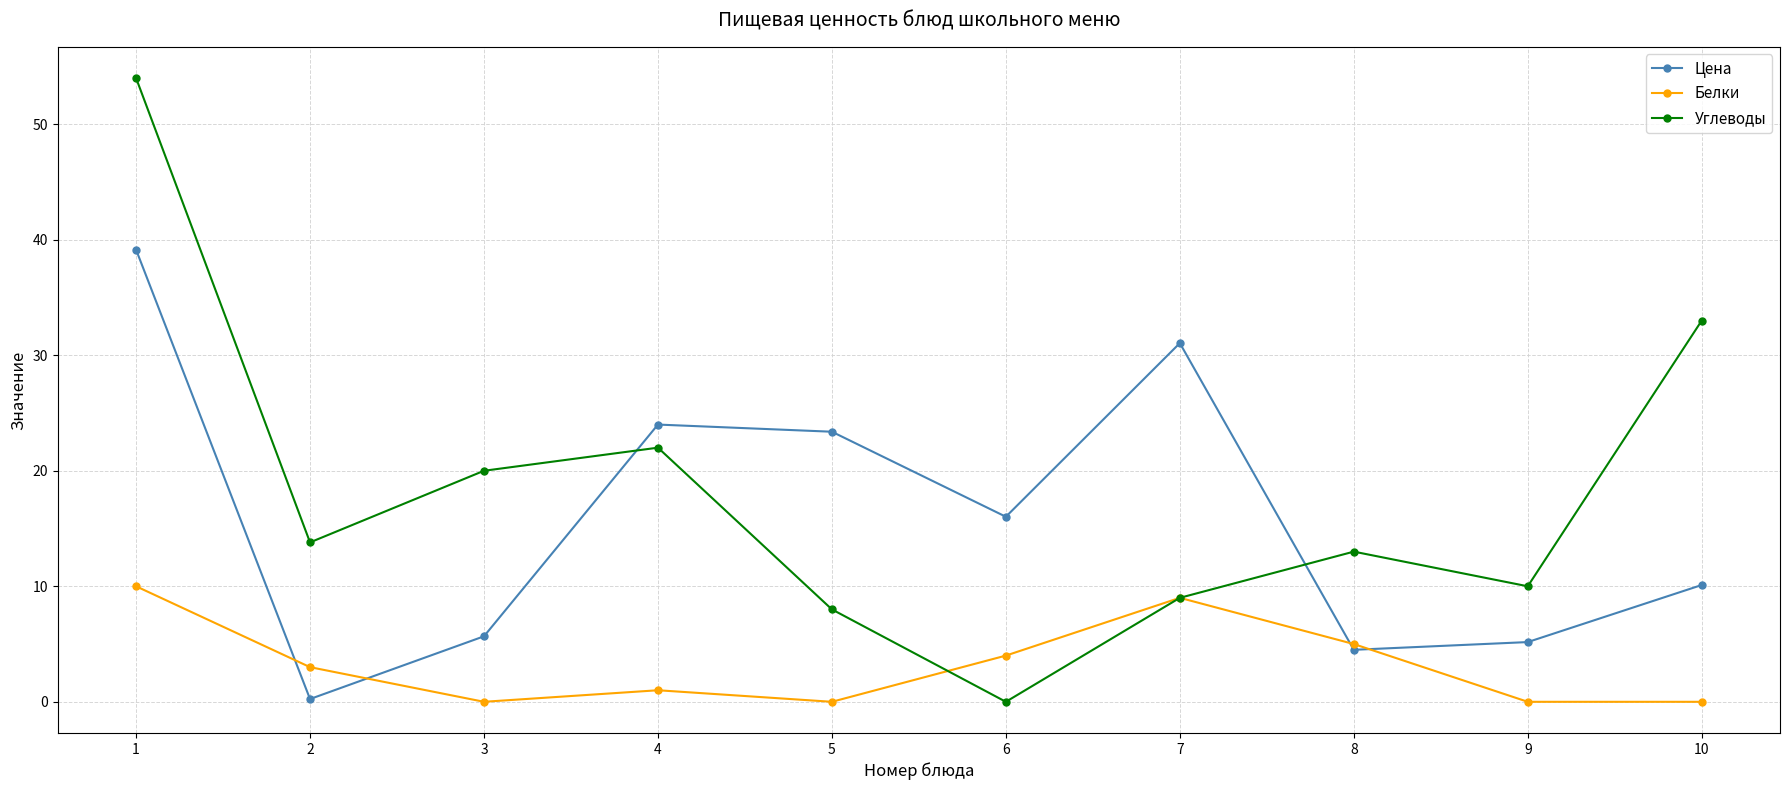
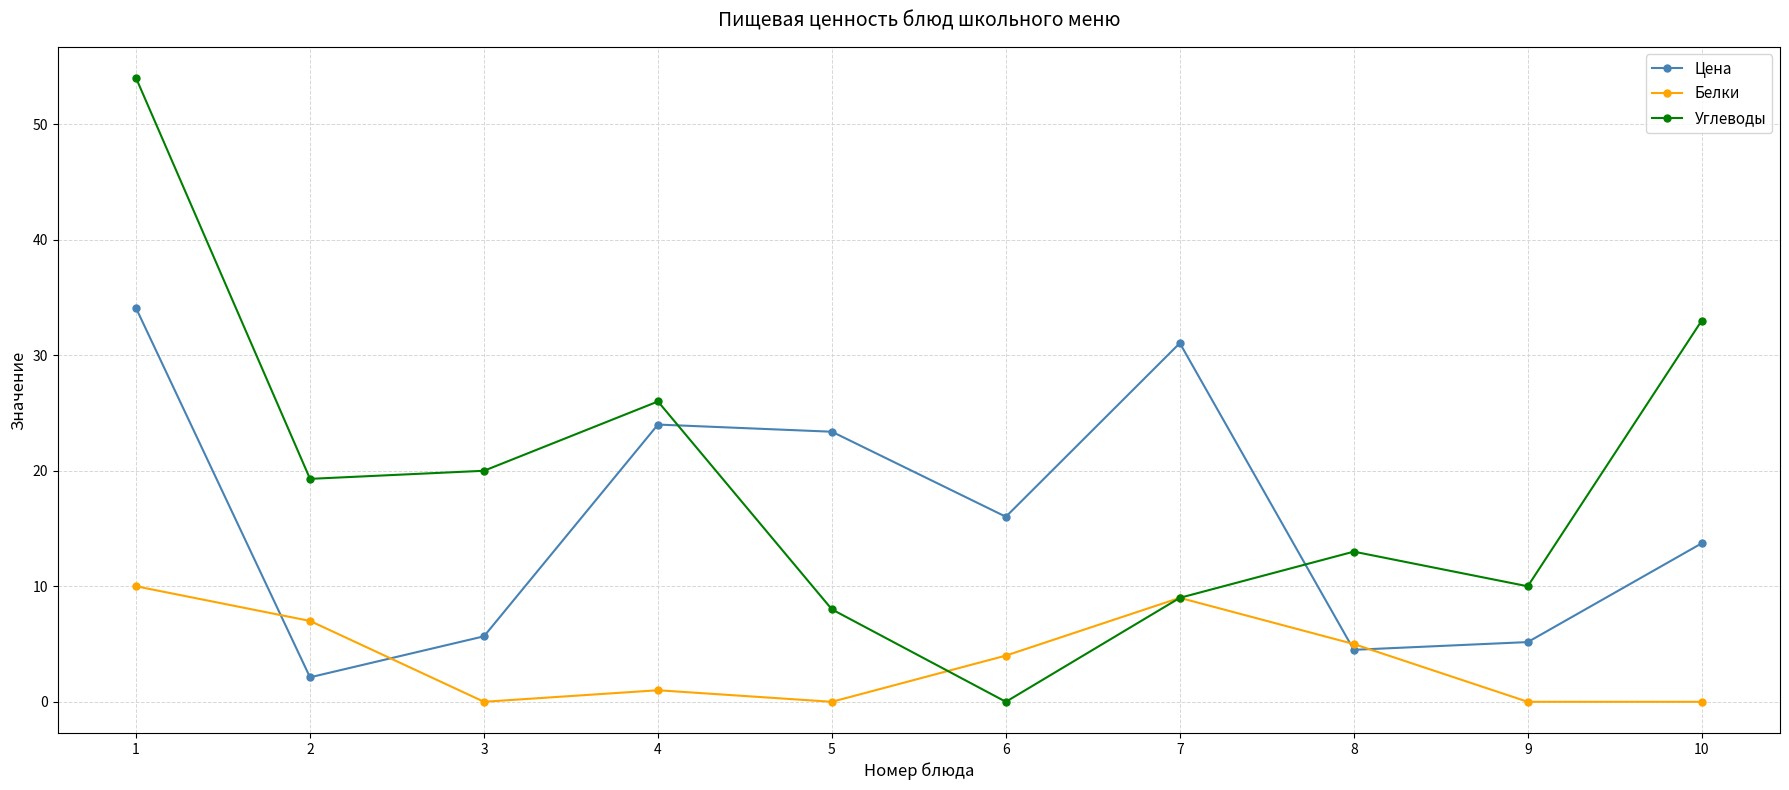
Цена, 1: 39.1 -> 34.1
Цена, 2: 0.2 -> 2.1
Белки, 2: 3 -> 7
Углеводы, 2: 13.8 -> 19.3
Углеводы, 4: 22 -> 26
Цена, 10: 10.1 -> 13.7
